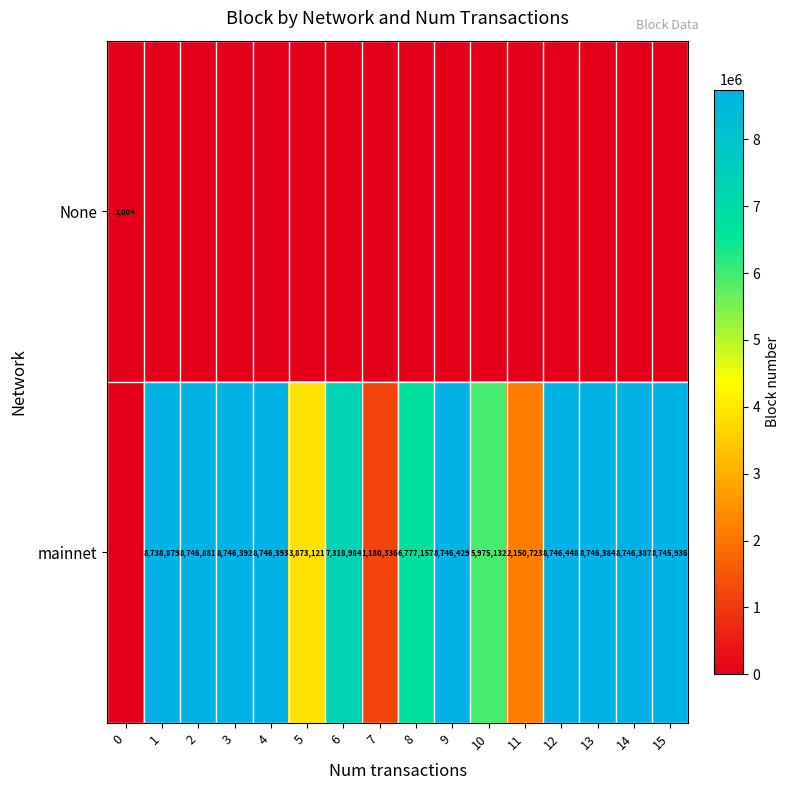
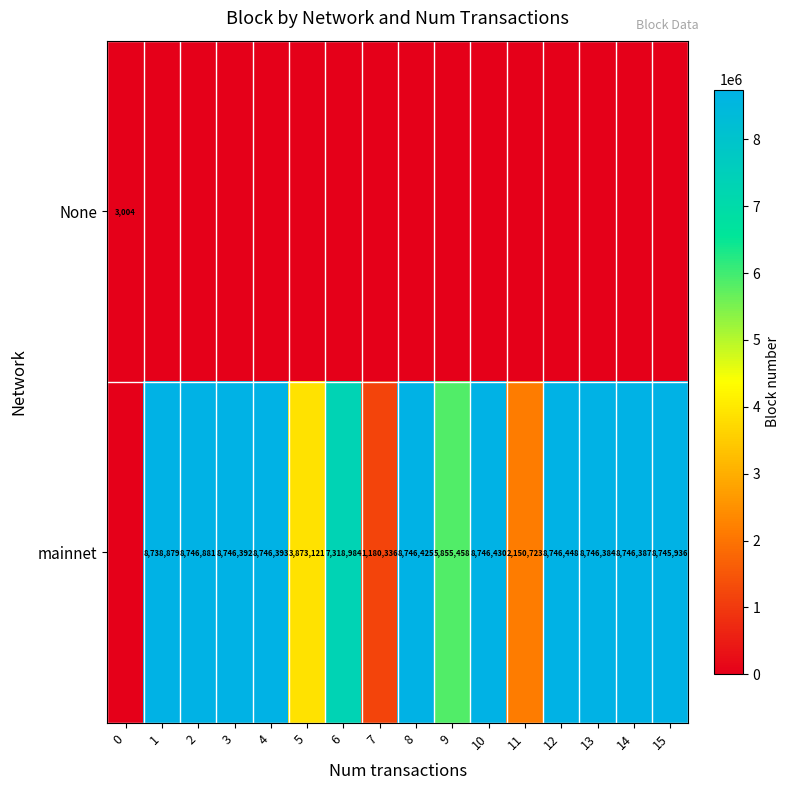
mainnet, 8: 6,777,157 -> 8,746,425
mainnet, 9: 8,746,429 -> 5,855,458
mainnet, 10: 5,975,132 -> 8,746,430
